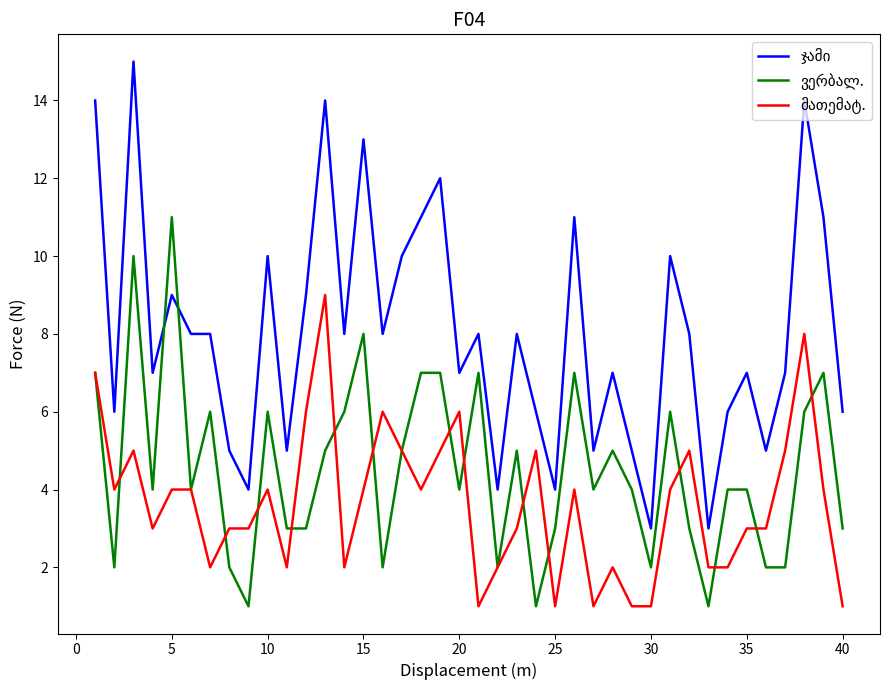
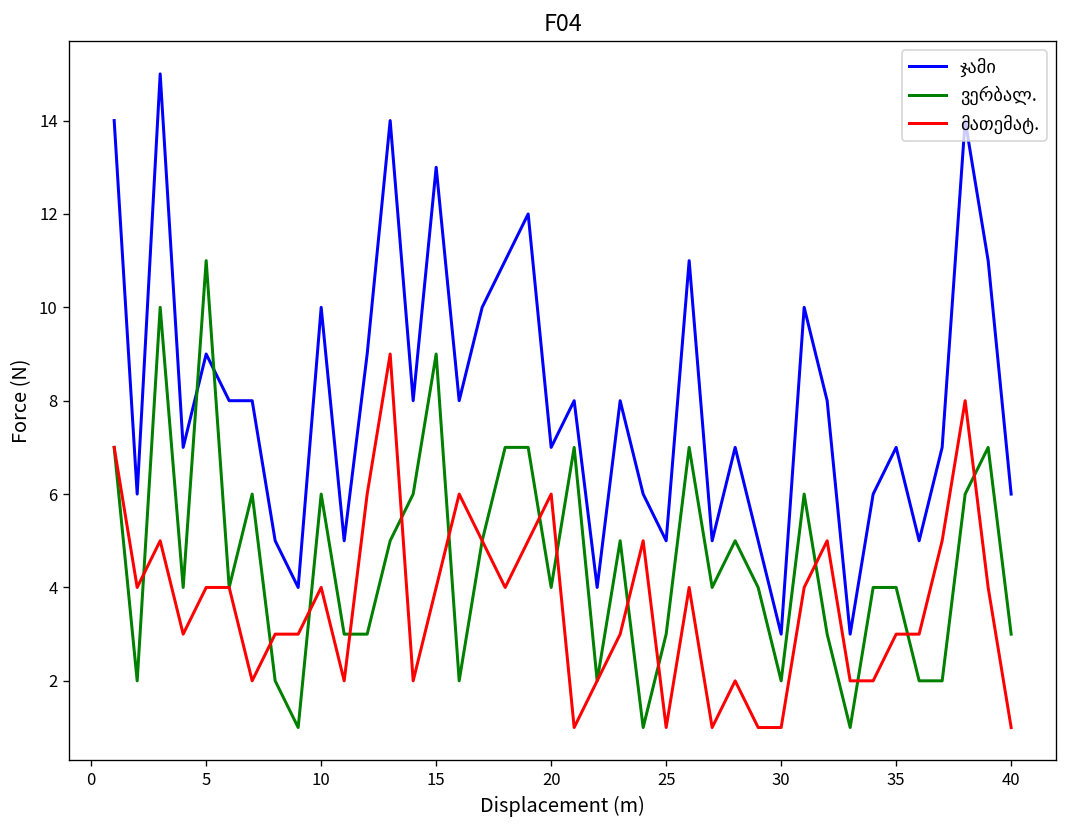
ვერბალ., 15: 8 -> 9
ჯამი, 25: 4 -> 5
